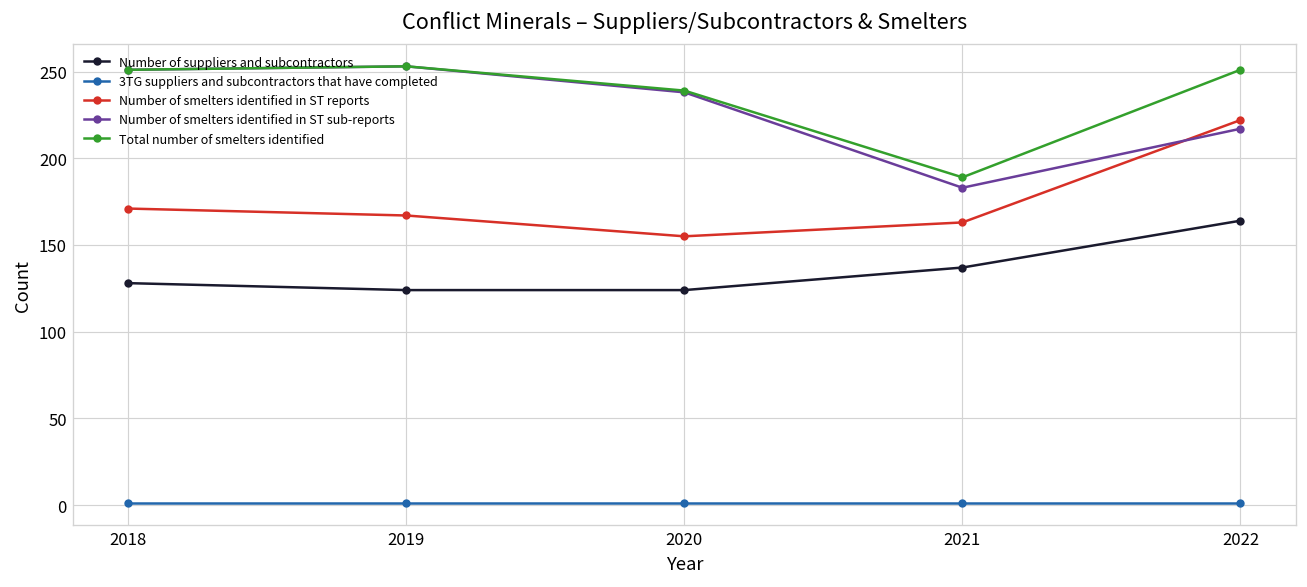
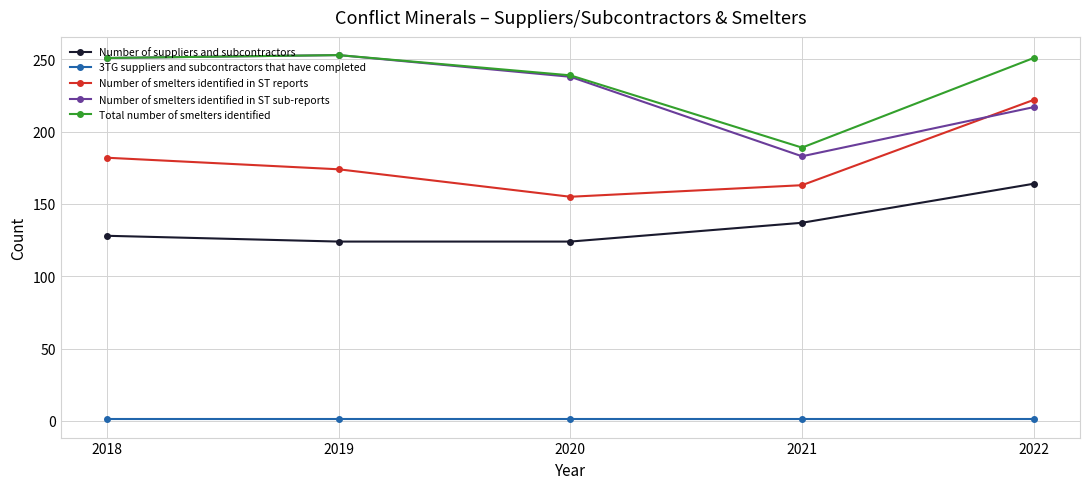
Number of smelters identified in ST reports, 2018: 171 -> 182
Number of smelters identified in ST reports, 2019: 167 -> 174
